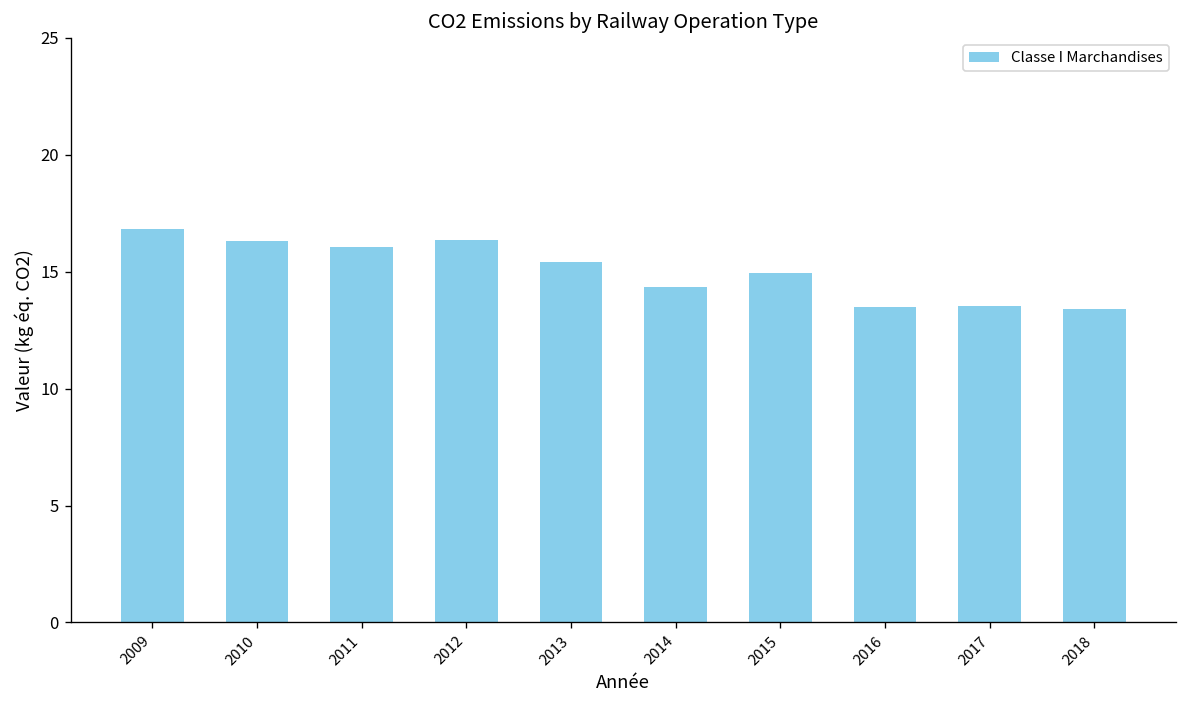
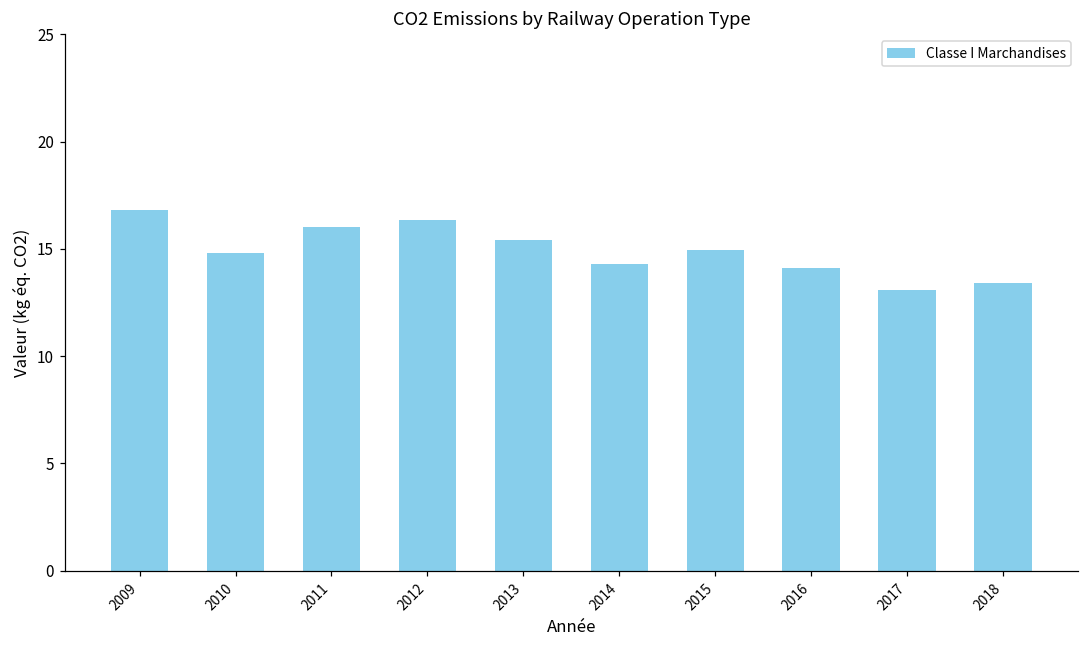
2010: 16.3 -> 14.8
2016: 13.5 -> 14.1
2017: 13.5 -> 13.1
